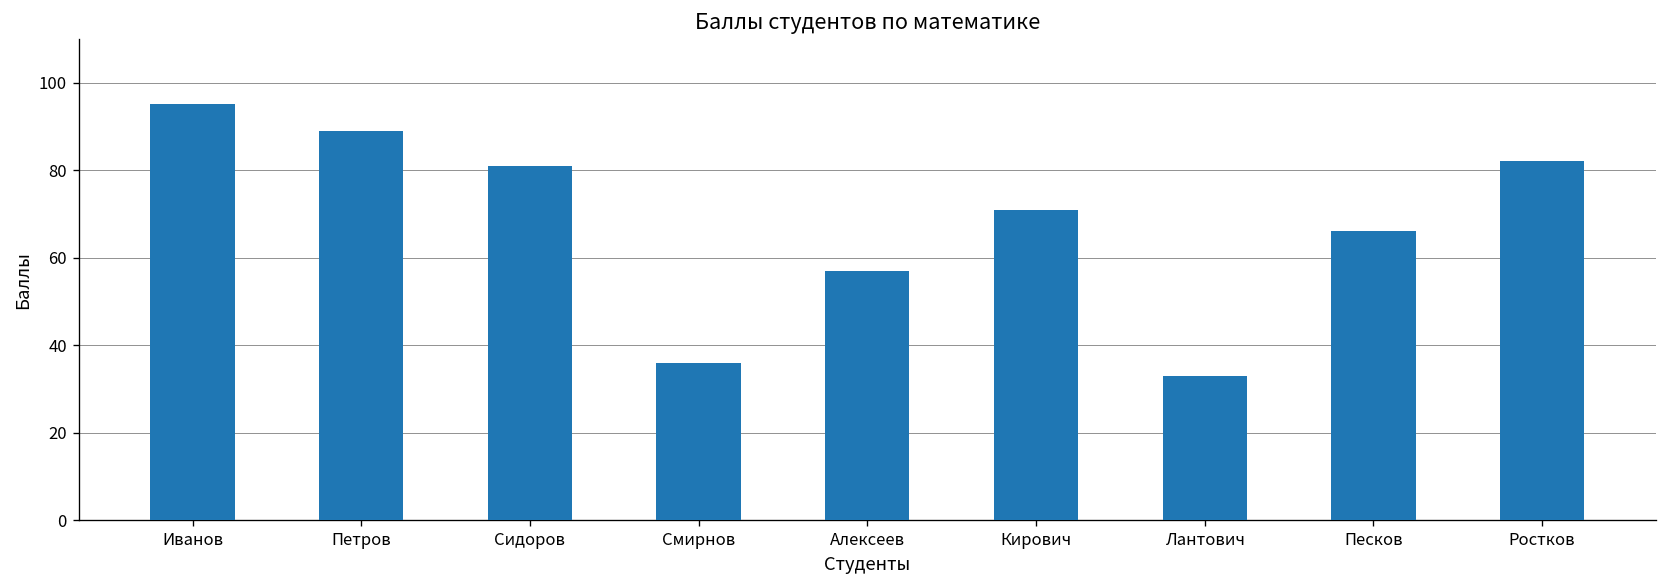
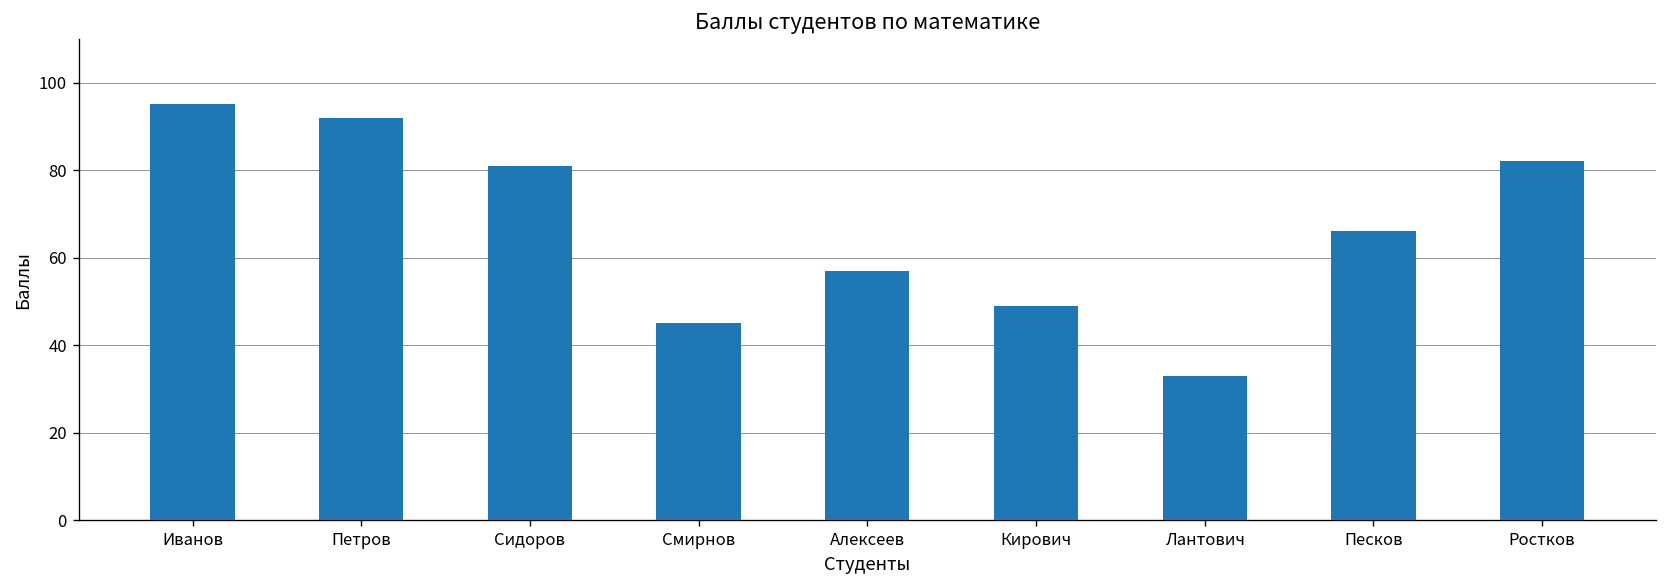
Петров: 89 -> 92
Смирнов: 36 -> 45
Кирович: 71 -> 49
